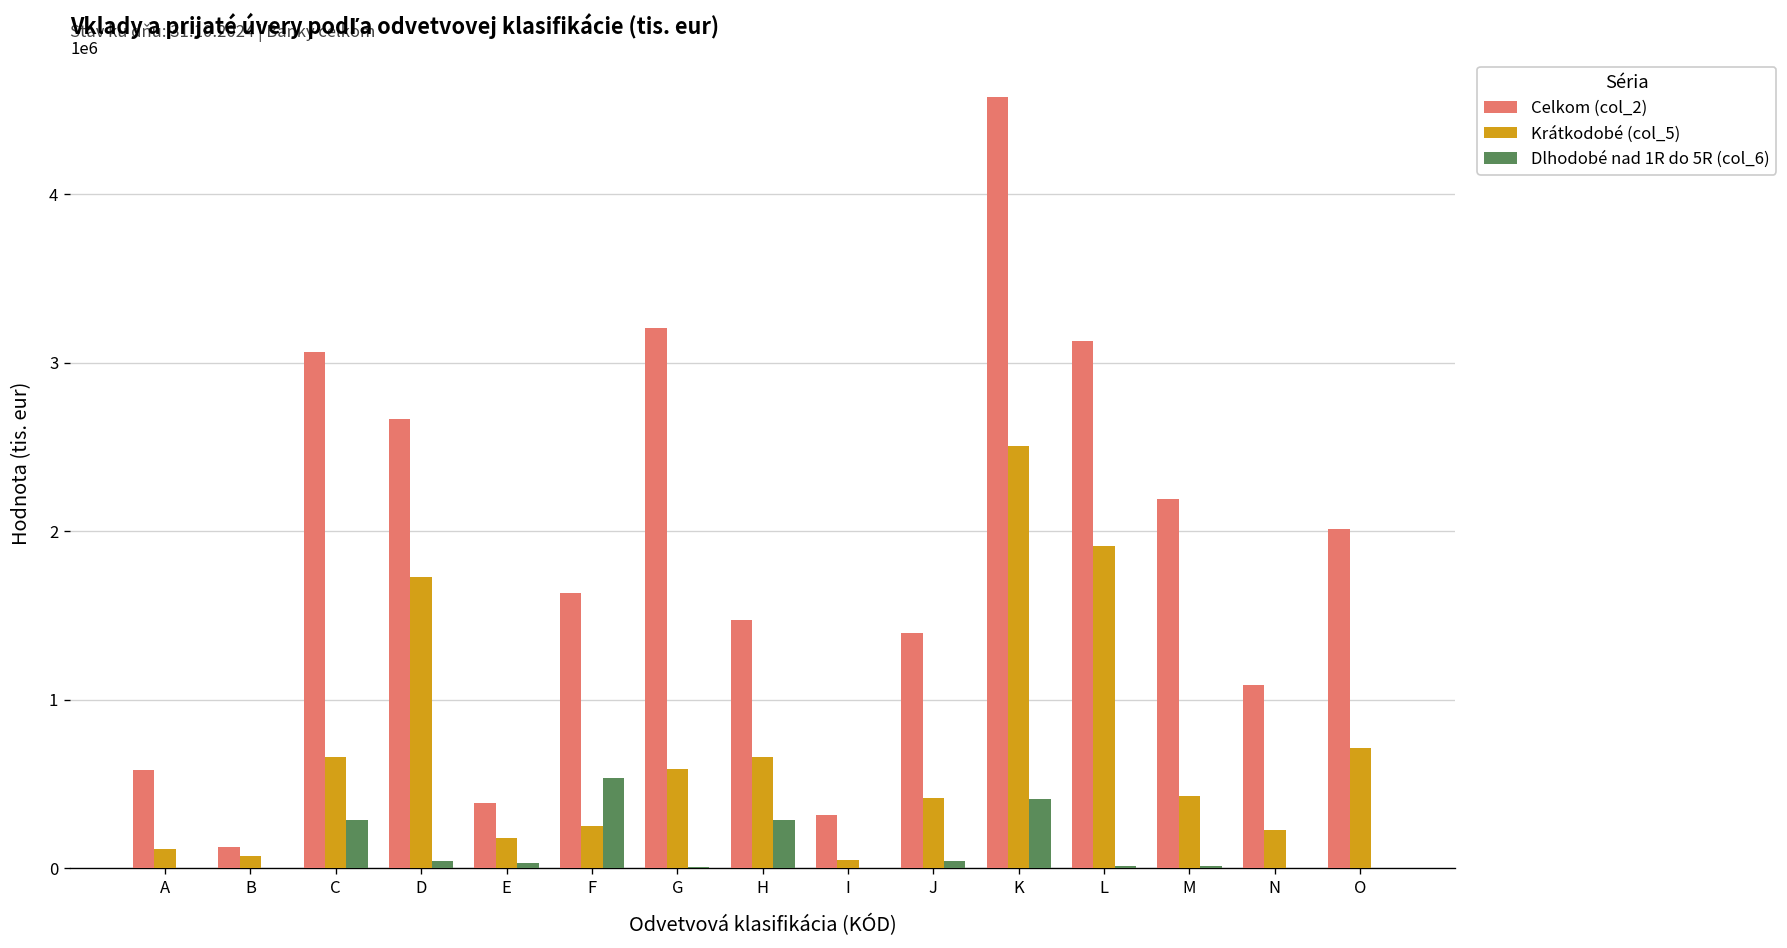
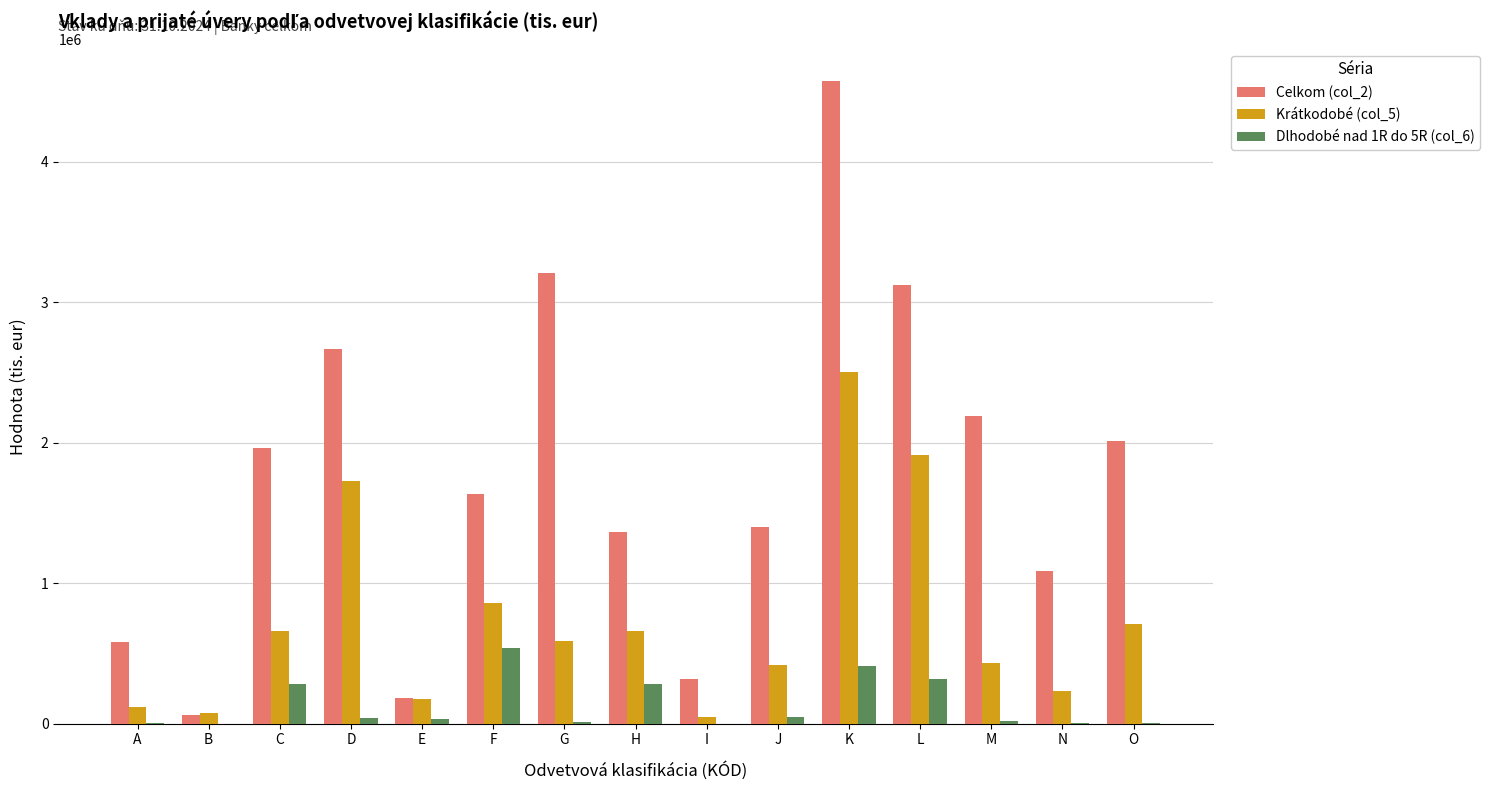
Celkom (col_2), B: 130000 -> 60000
Celkom (col_2), C: 3060000 -> 1960000
Celkom (col_2), E: 390000 -> 180000
Krátkodobé (col_5), F: 250000 -> 860000
Celkom (col_2), H: 1470000 -> 1370000
Dlhodobé nad 1R do 5R (col_6), L: 10000 -> 320000
